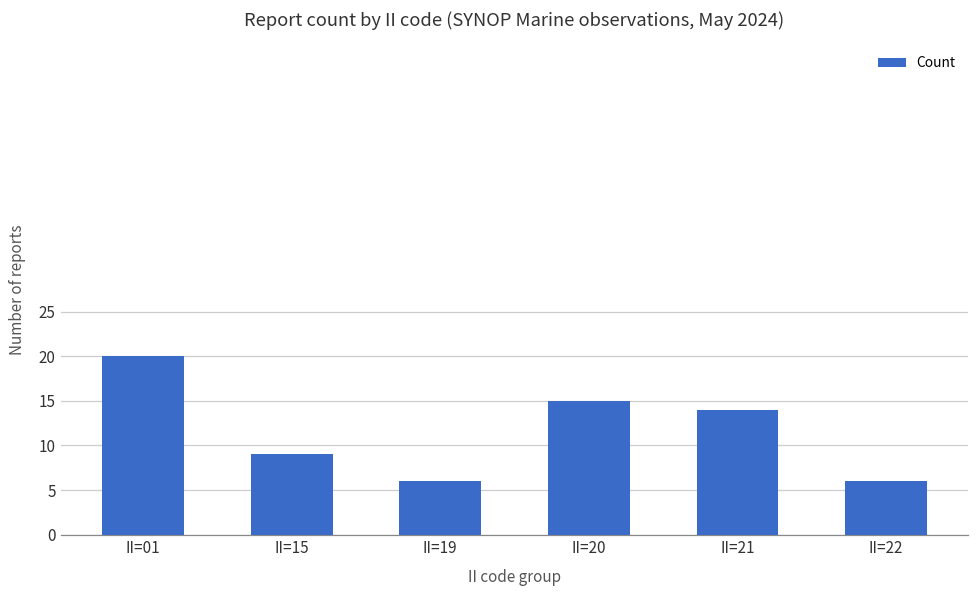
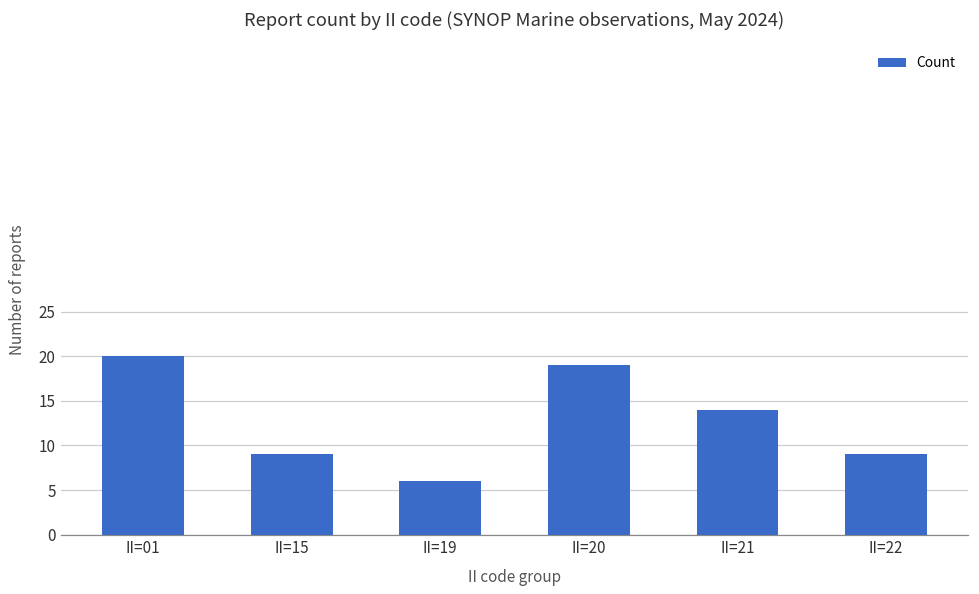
II=20: 15 -> 19
II=22: 6 -> 9
